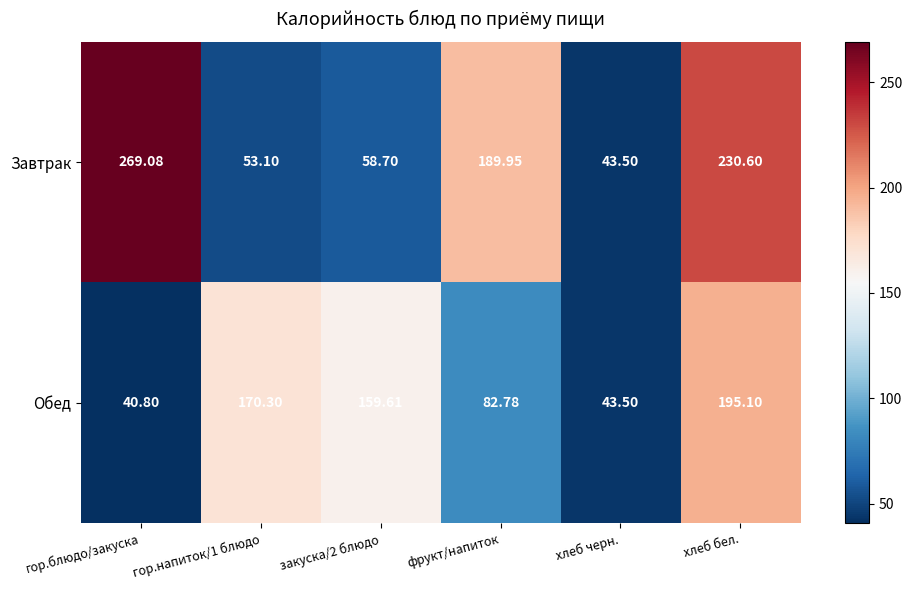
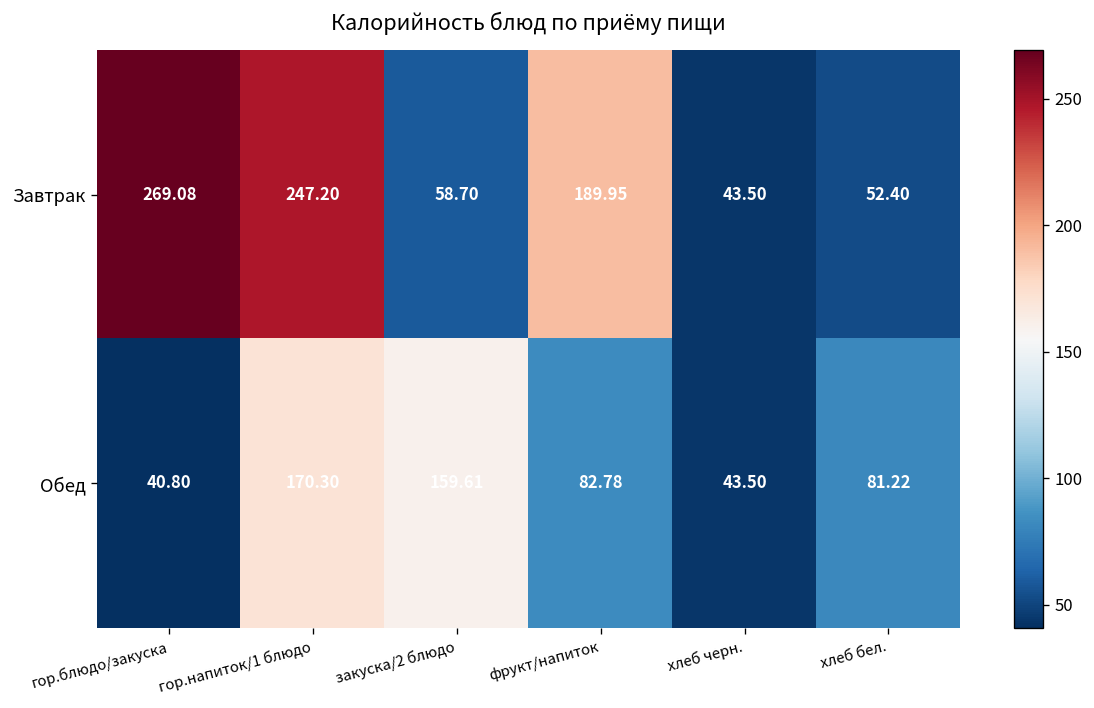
Завтрак, гор.напиток/1 блюдо: 53.10 -> 247.20
Завтрак, хлеб бел.: 230.60 -> 52.40
Обед, хлеб бел.: 195.10 -> 81.22
